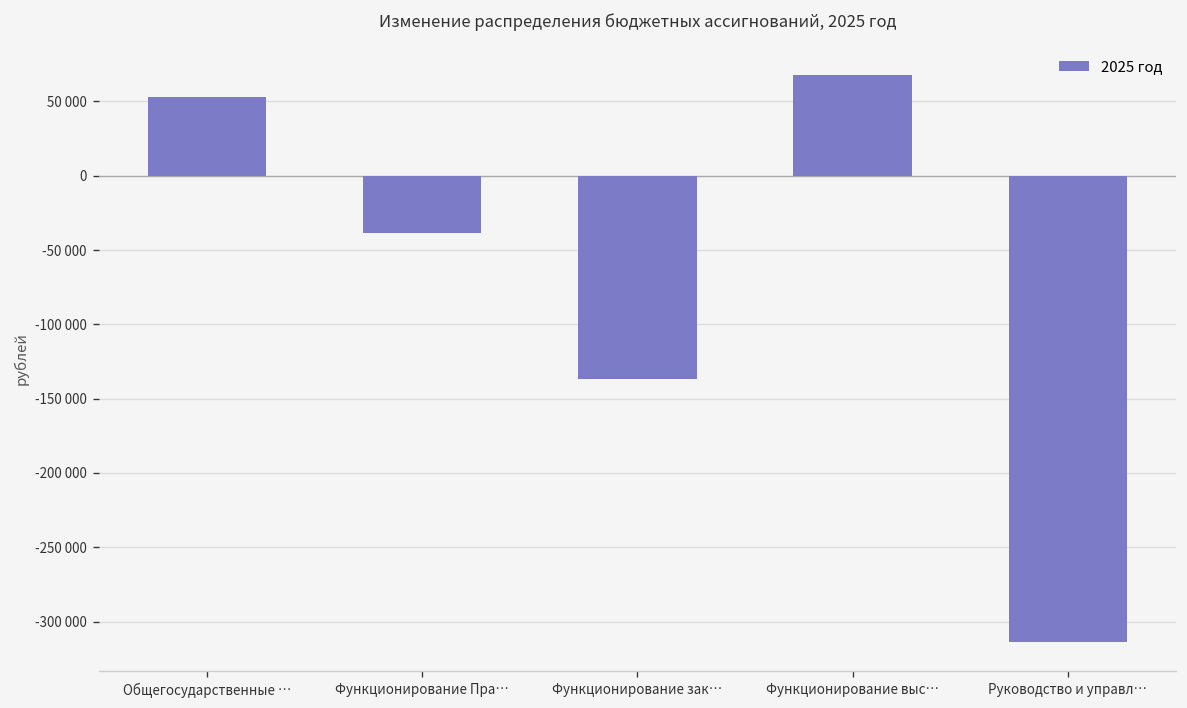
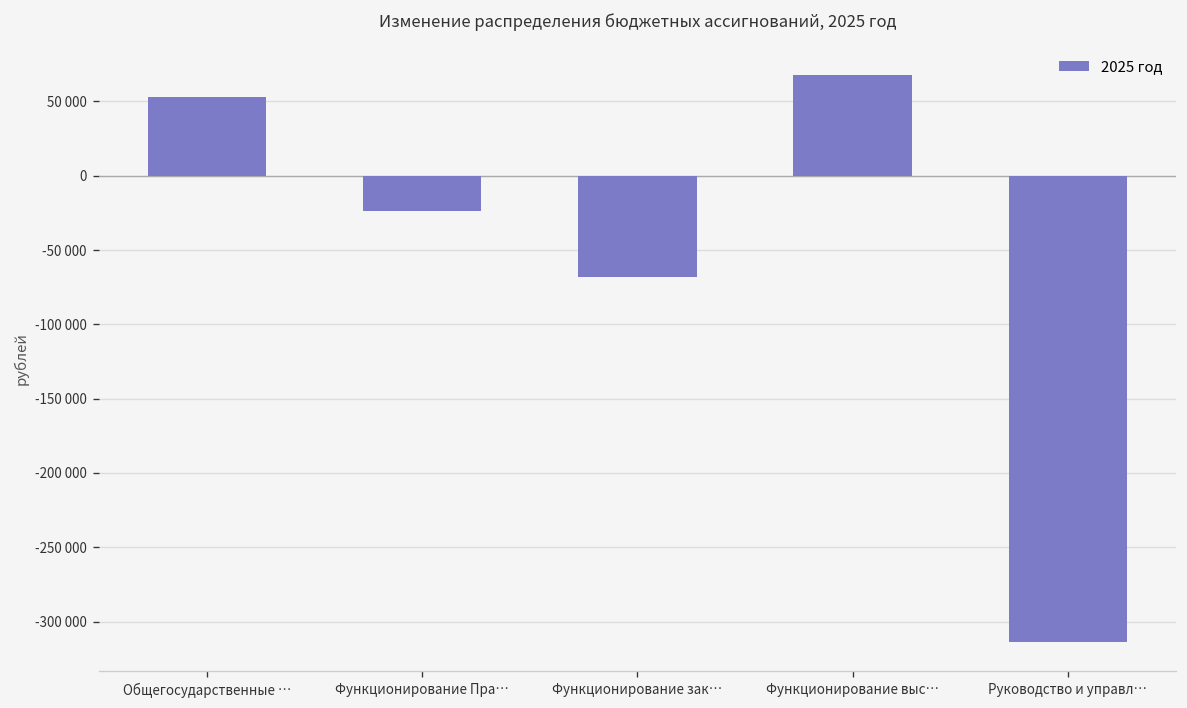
Функционирование Пра…: -39000 -> -24000
Функционирование зак…: -137000 -> -68000
